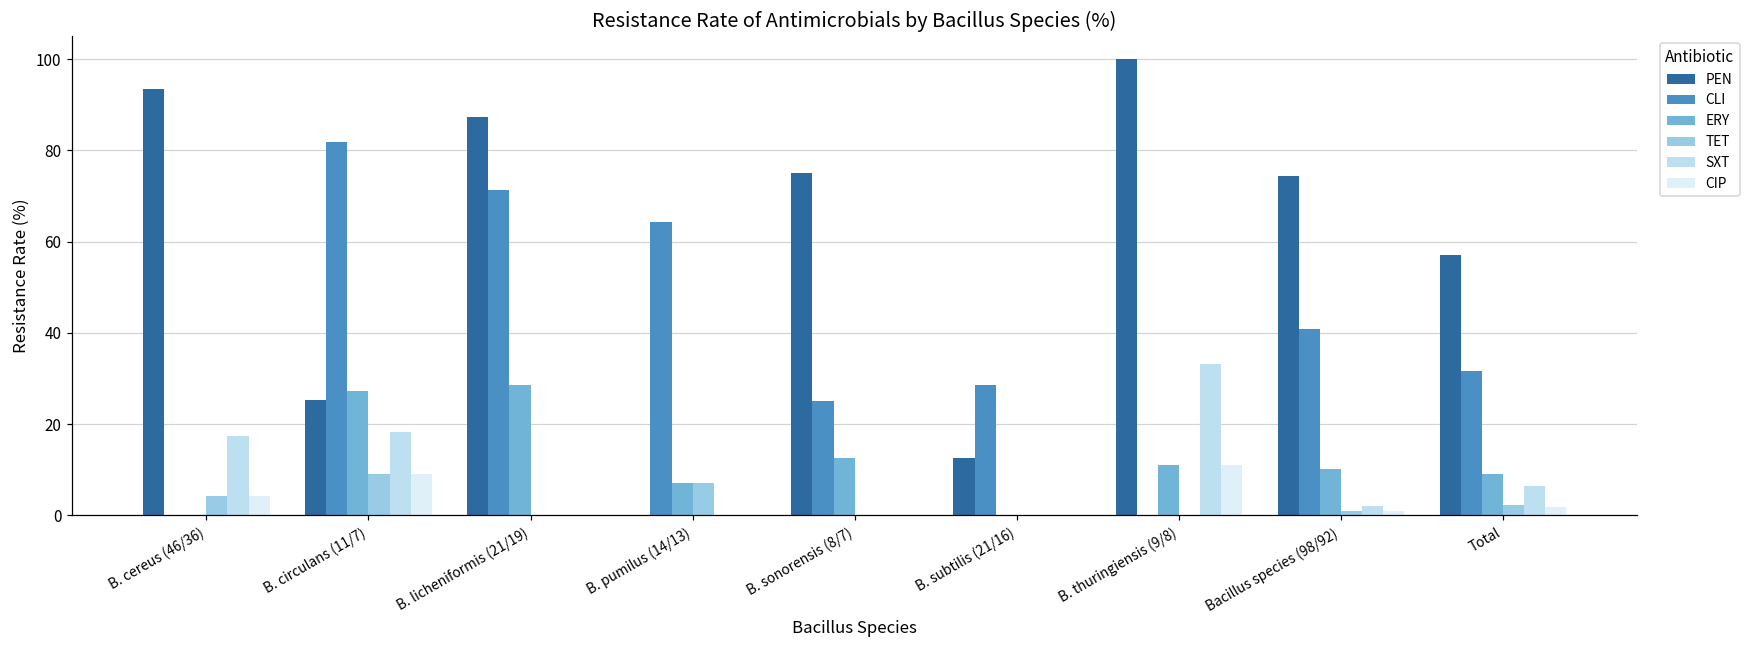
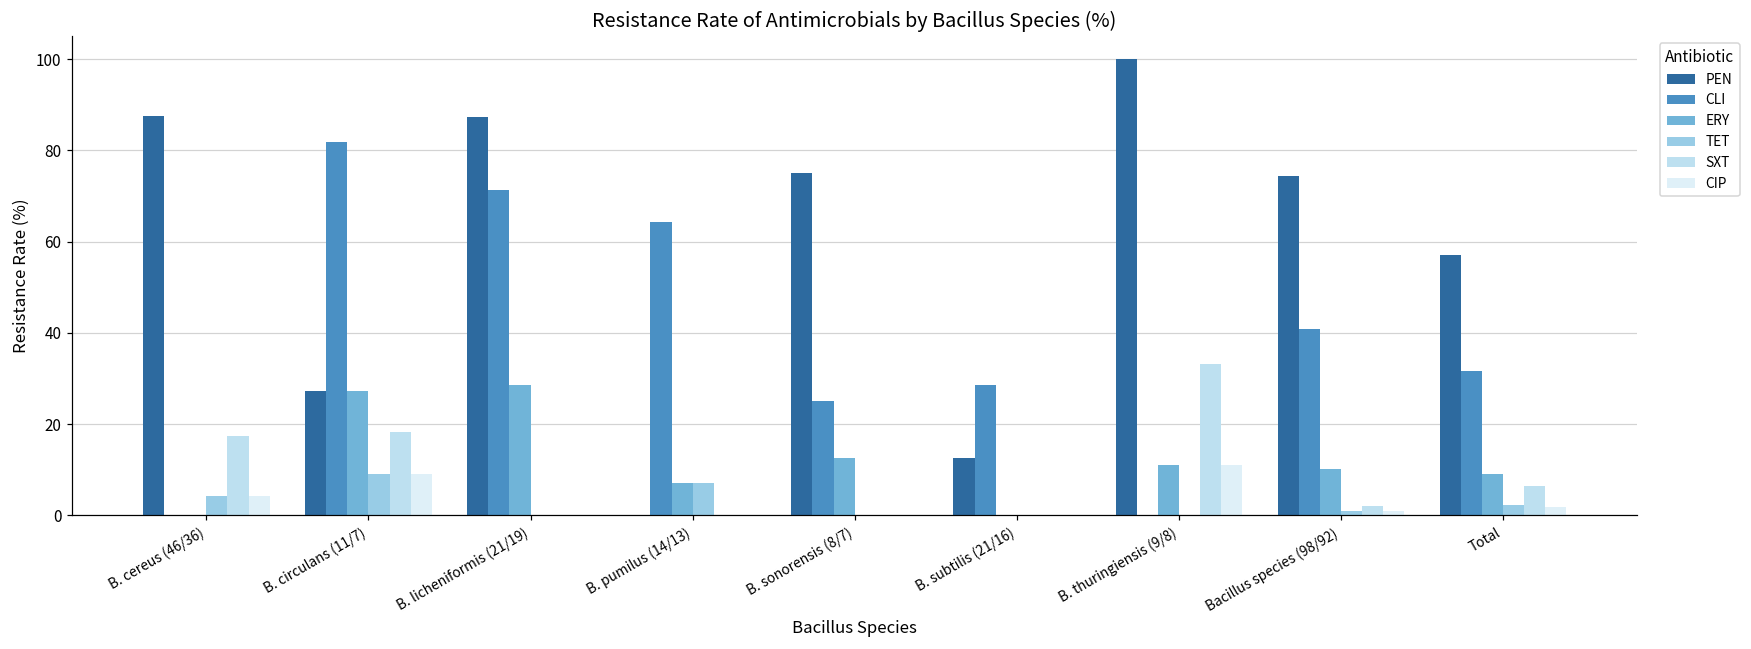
PEN, B. cereus (46/36): 94 -> 88
PEN, B. circulans (11/7): 25 -> 27
